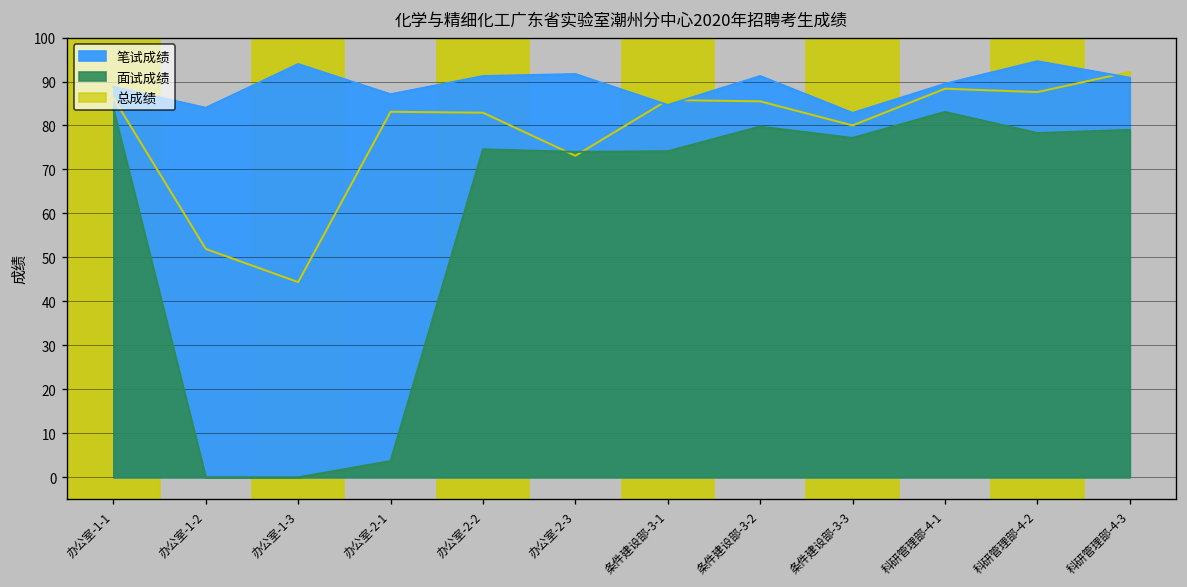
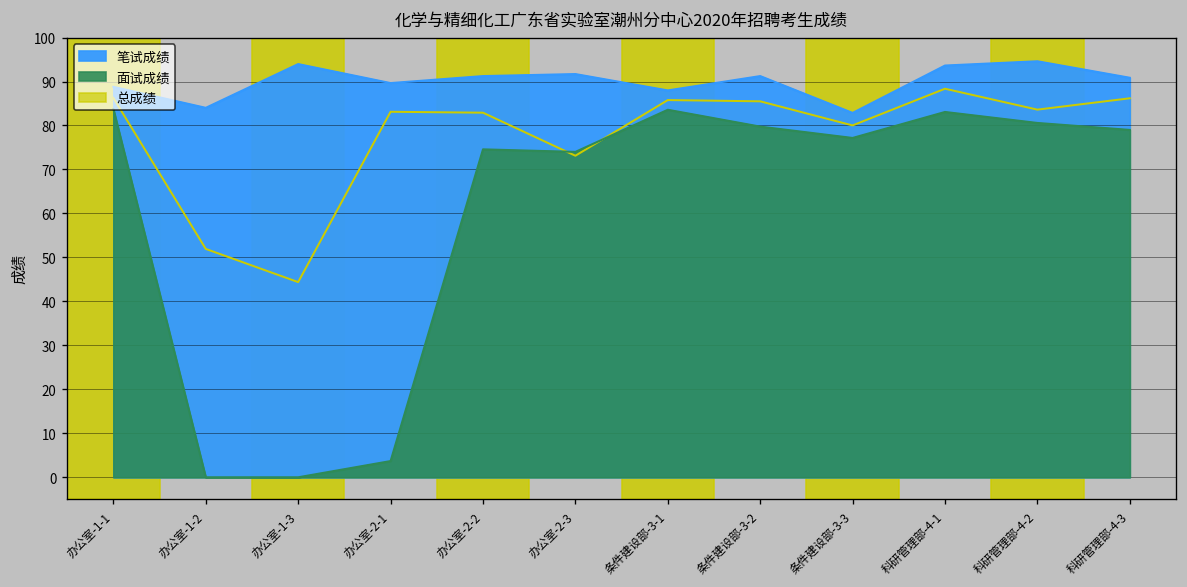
笔试成绩, 办公室-2-1: 87 -> 90
笔试成绩, 条件建设部-3-1: 85 -> 88
面试成绩, 条件建设部-3-1: 74 -> 84
笔试成绩, 科研管理部-4-1: 89 -> 94
面试成绩, 科研管理部-4-2: 78 -> 81
总成绩, 科研管理部-4-2: 88 -> 84
总成绩, 科研管理部-4-3: 92 -> 86
